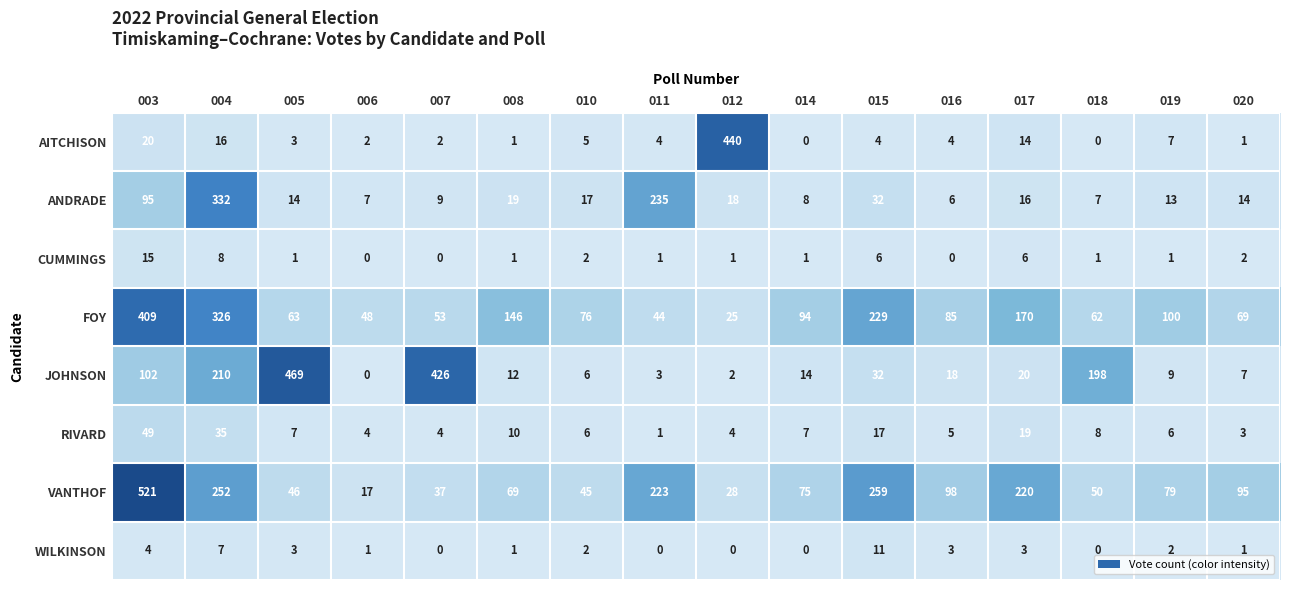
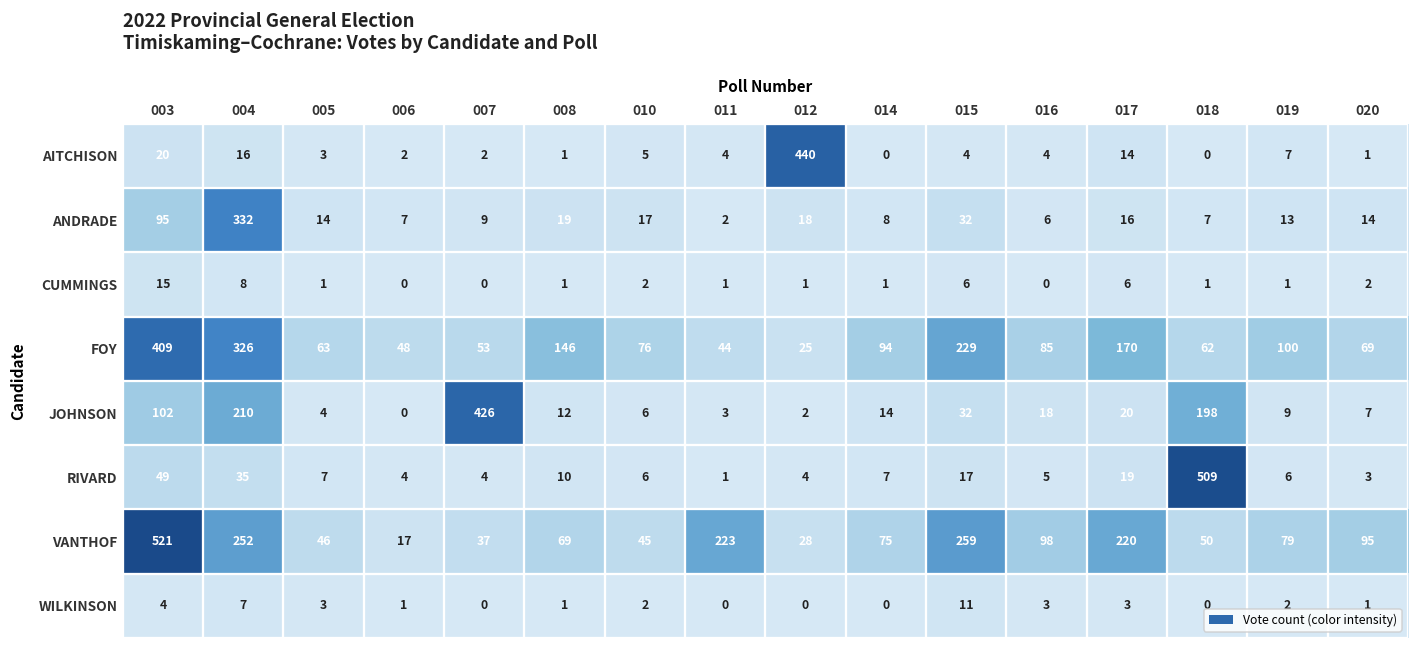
ANDRADE, 011: 235 -> 2
JOHNSON, 005: 469 -> 4
RIVARD, 018: 8 -> 509
